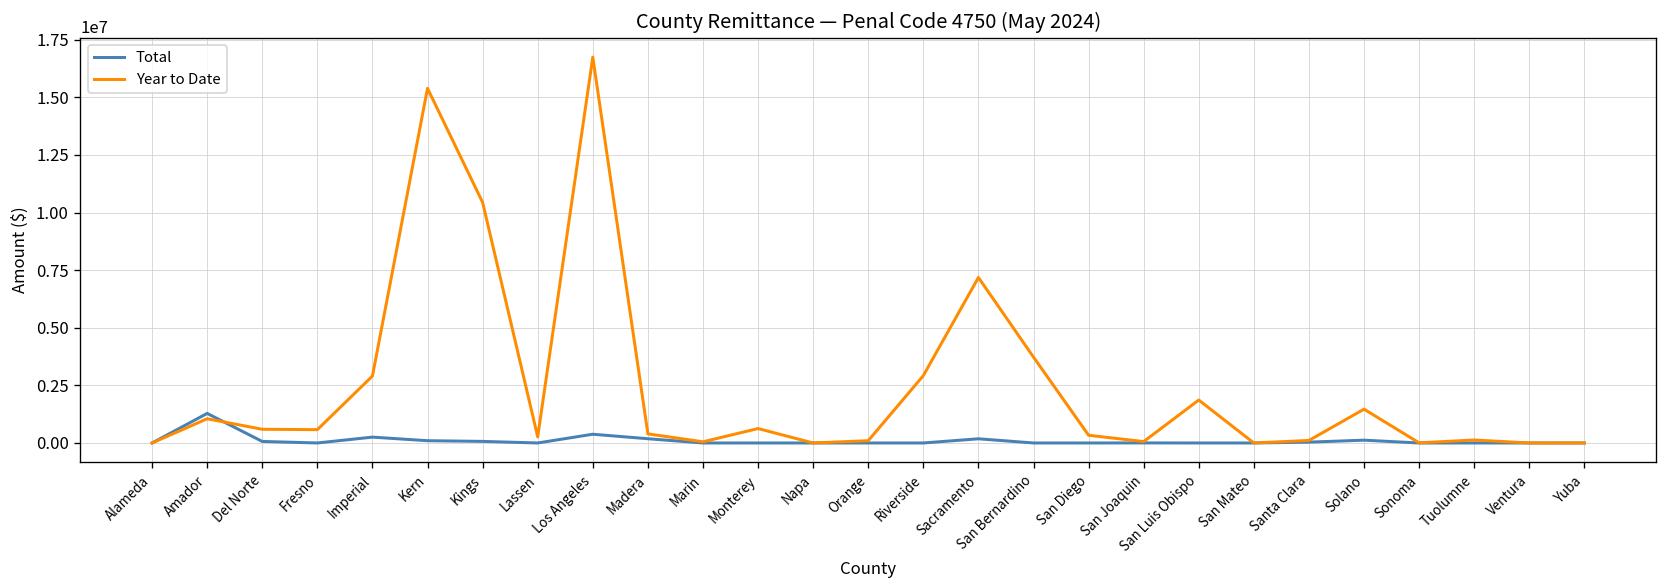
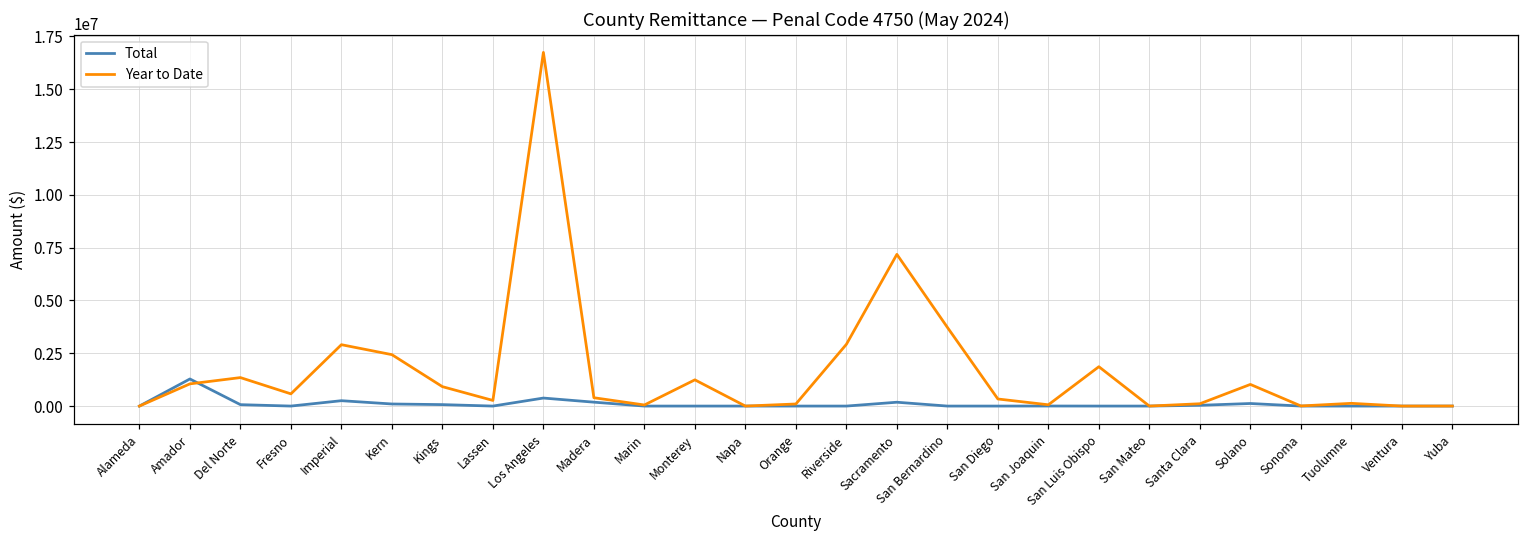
Year to Date, Del Norte: 600000 -> 1300000
Year to Date, Kern: 15400000 -> 2400000
Year to Date, Kings: 10400000 -> 900000
Year to Date, Monterey: 600000 -> 1200000
Year to Date, Solano: 1500000 -> 1000000
